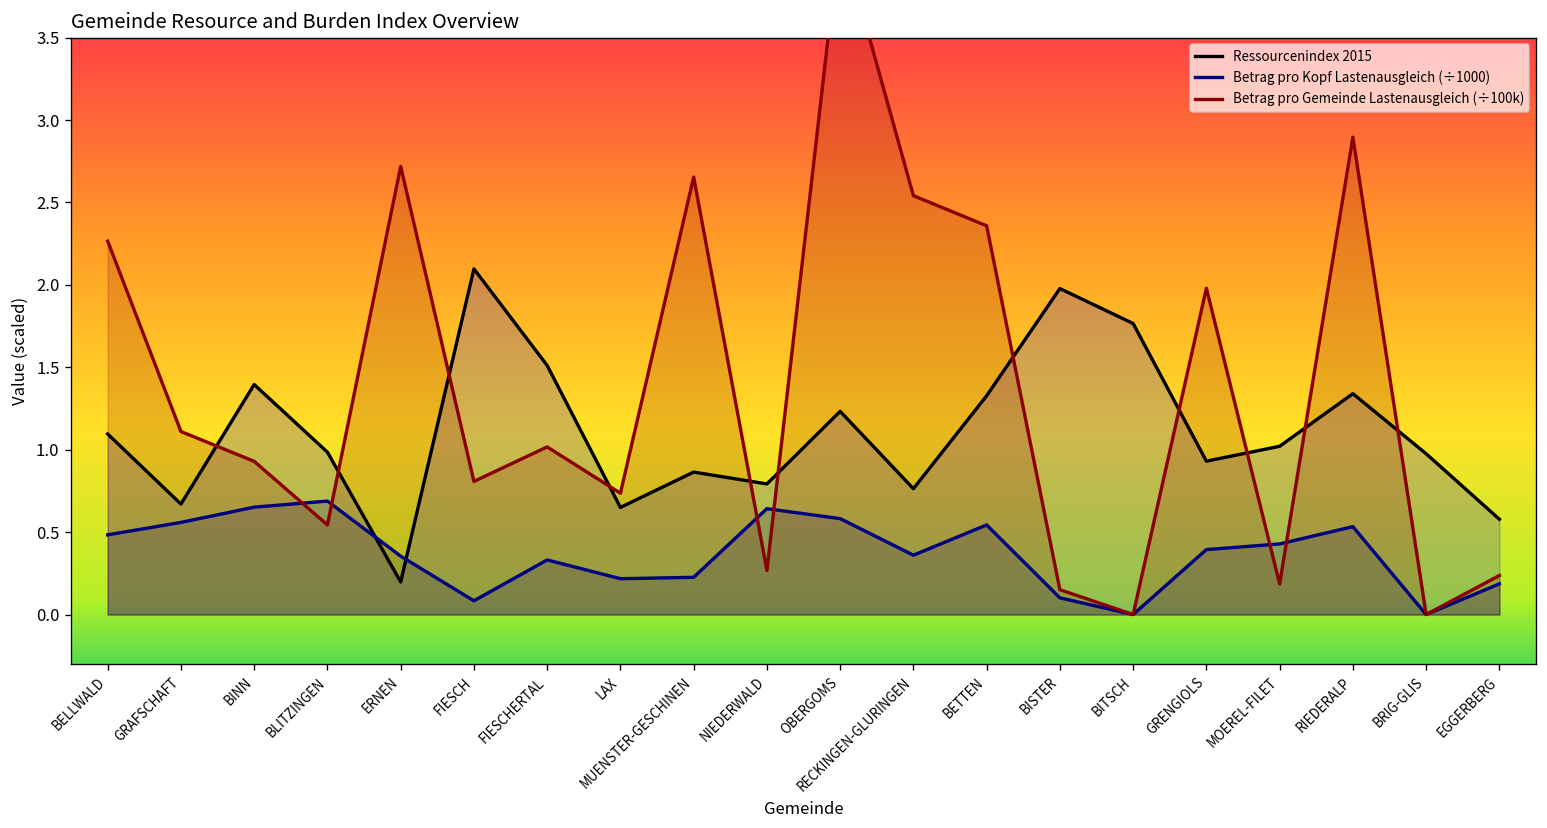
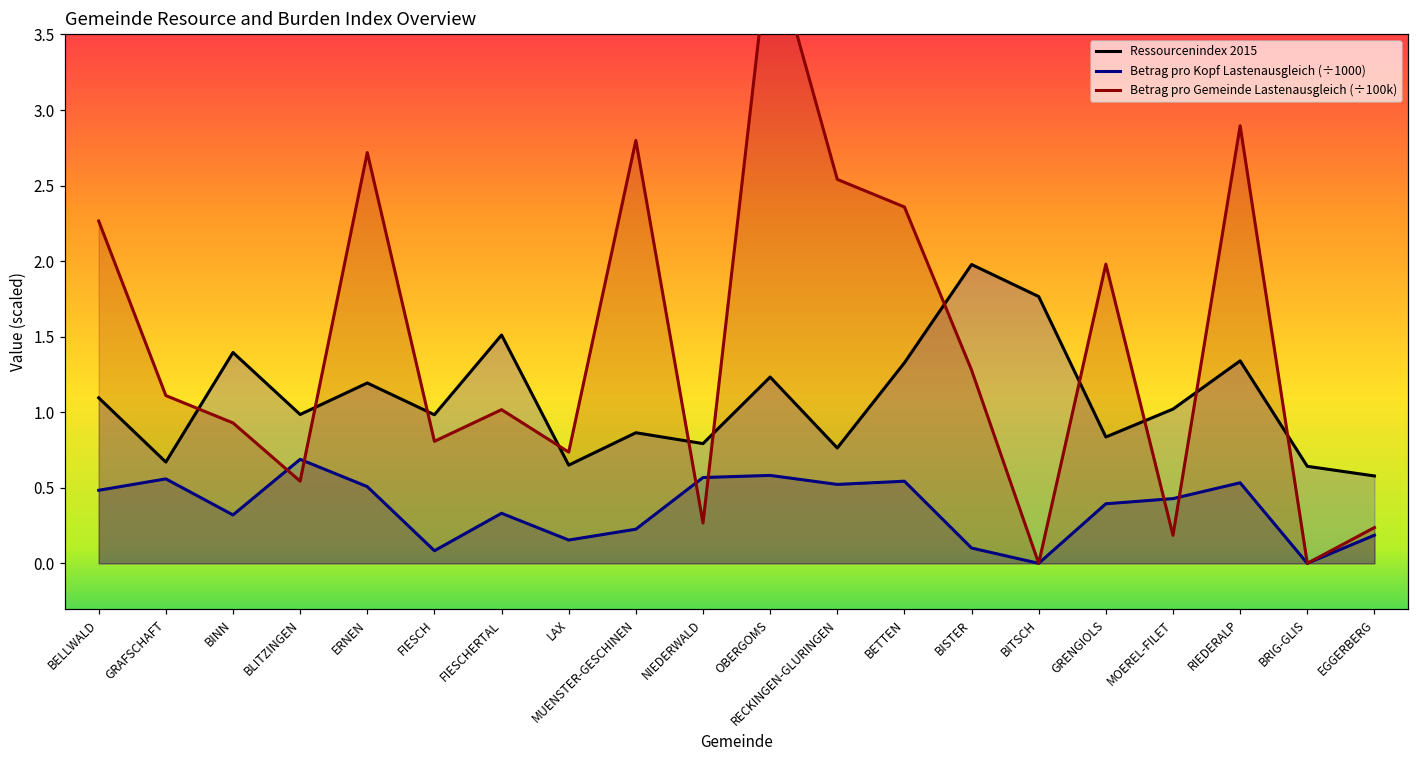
Betrag pro Kopf Lastenausgleich (÷1000), BINN: 0.65 -> 0.32
Ressourcenindex 2015, ERNEN: 0.20 -> 1.19
Betrag pro Kopf Lastenausgleich (÷1000), ERNEN: 0.35 -> 0.51
Ressourcenindex 2015, FIESCH: 2.10 -> 0.98
Betrag pro Kopf Lastenausgleich (÷1000), LAX: 0.22 -> 0.15
Betrag pro Gemeinde Lastenausgleich (÷100k), MUENSTER-GESCHINEN: 2.65 -> 2.80
Betrag pro Kopf Lastenausgleich (÷1000), NIEDERWALD: 0.64 -> 0.57
Betrag pro Kopf Lastenausgleich (÷1000), RECKINGEN-GLURINGEN: 0.36 -> 0.52
Betrag pro Gemeinde Lastenausgleich (÷100k), BISTER: 0.15 -> 1.28
Ressourcenindex 2015, GRENGIOLS: 0.93 -> 0.84
Ressourcenindex 2015, BRIG-GLIS: 0.98 -> 0.64
